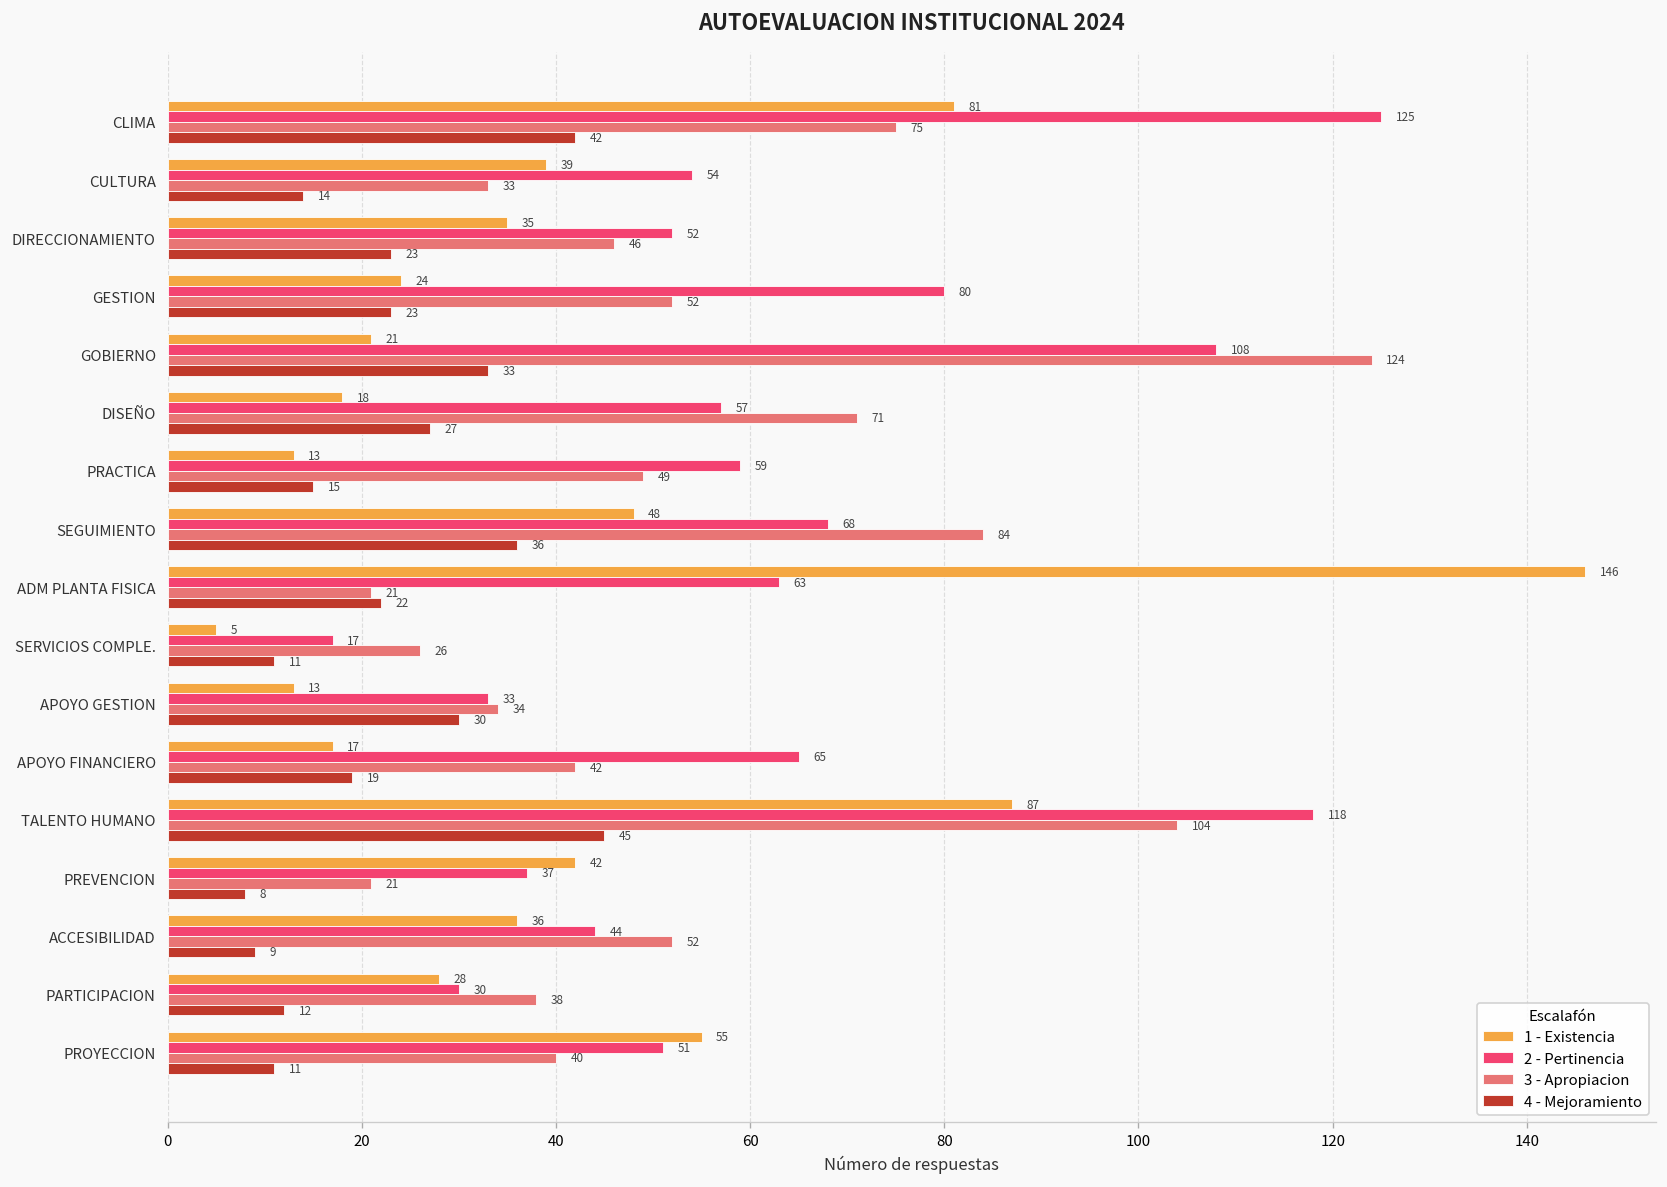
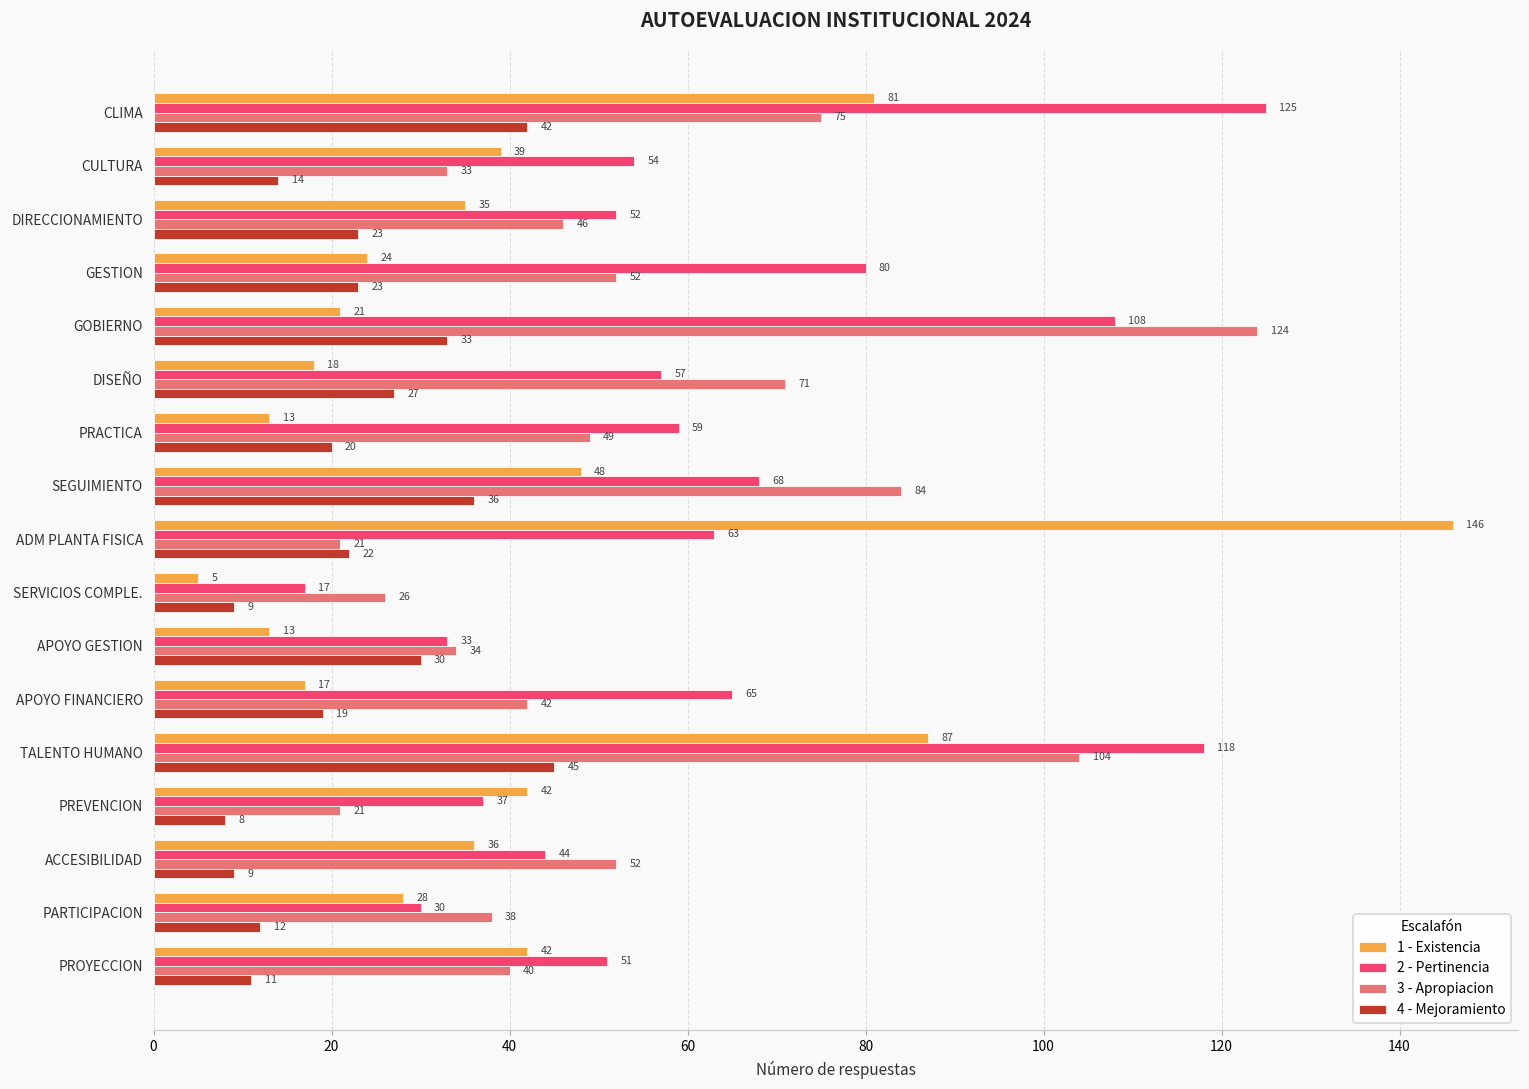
4 - Mejoramiento, PRACTICA: 15 -> 20
4 - Mejoramiento, SERVICIOS COMPLE.: 11 -> 9
1 - Existencia, PROYECCION: 55 -> 42
